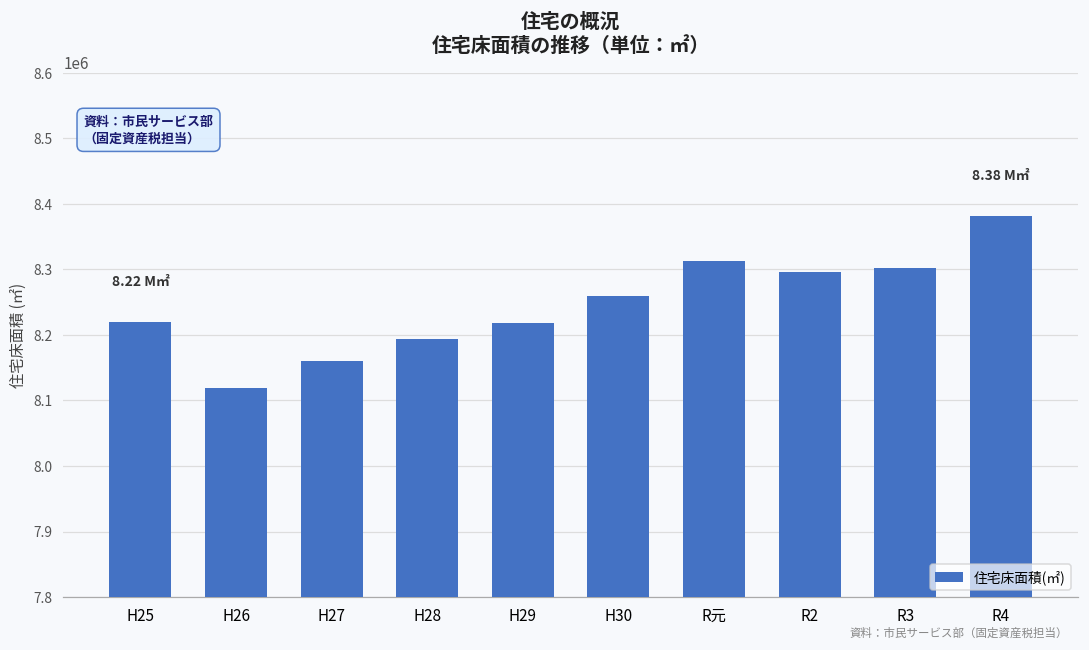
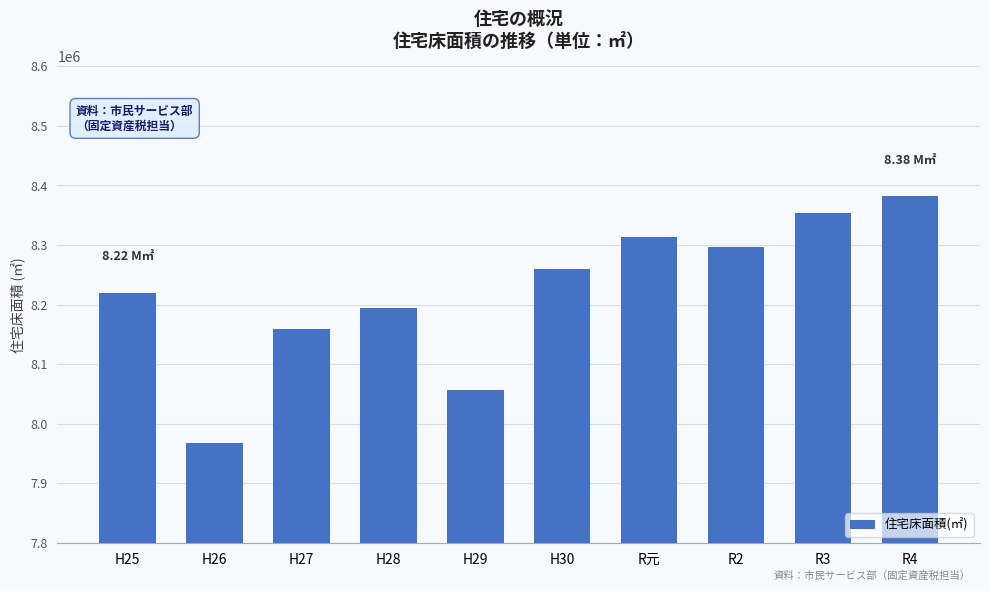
H26: 8120000 -> 7970000
H29: 8220000 -> 8060000
R3: 8300000 -> 8350000
